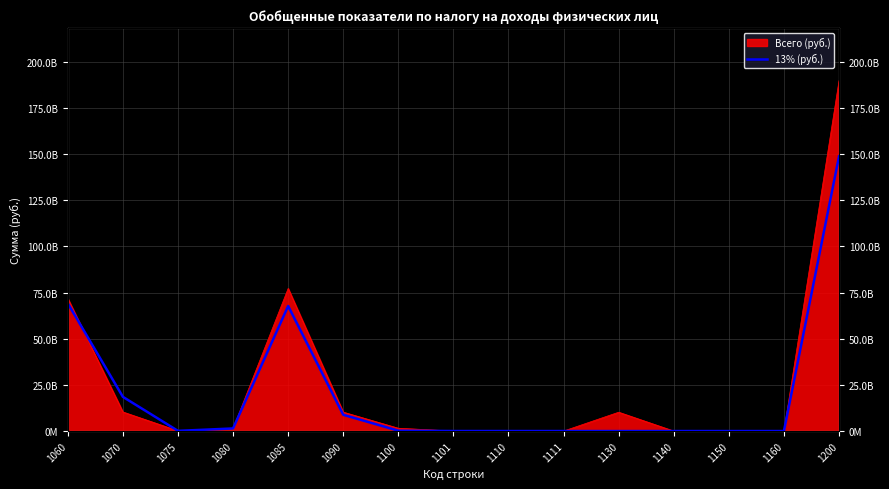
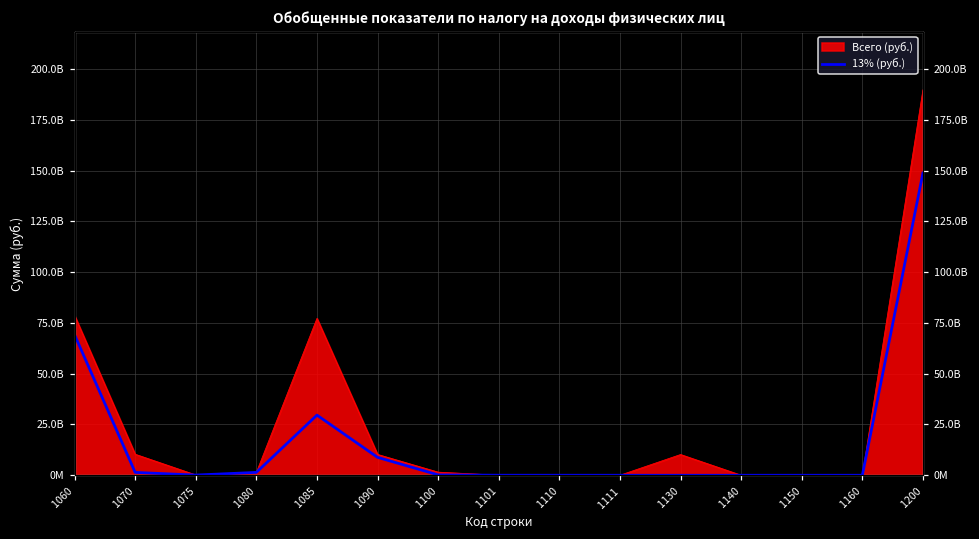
Всего (руб.), 1060: 72000000000 -> 79000000000
13% (руб.), 1070: 19000000000 -> 1000000000
13% (руб.), 1085: 68000000000 -> 30000000000
